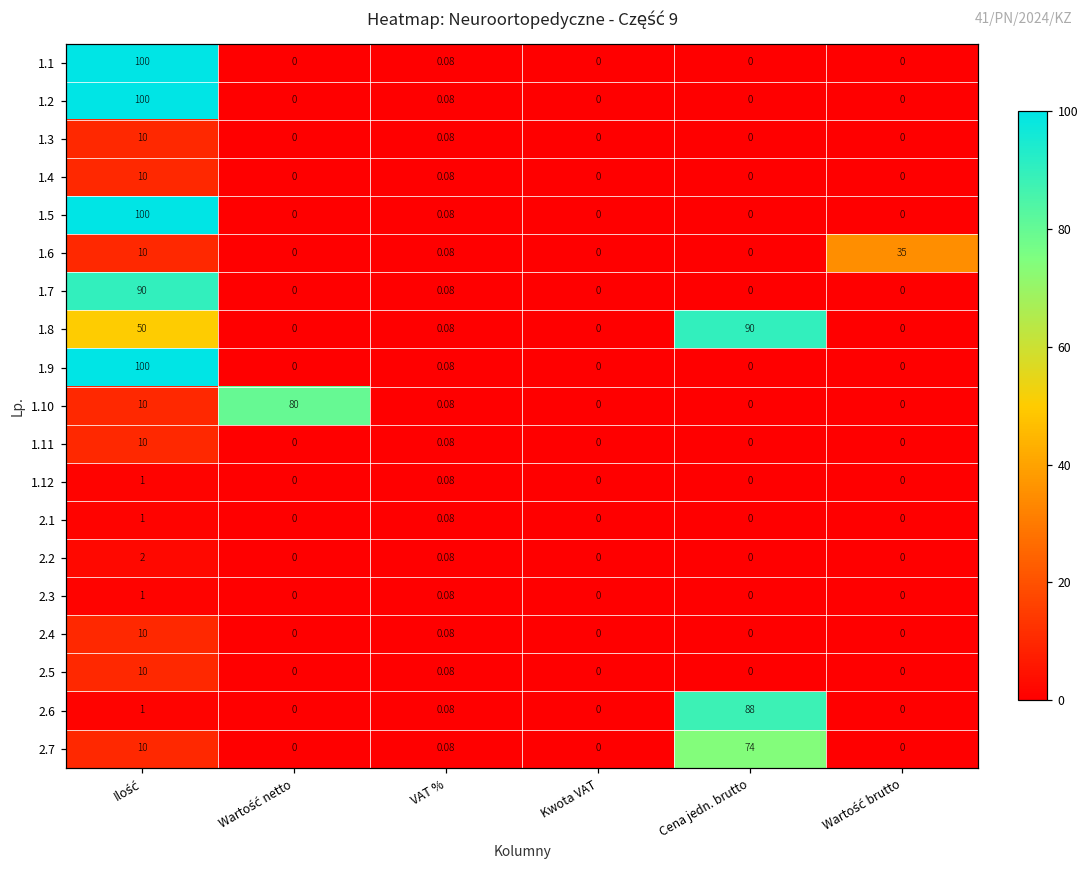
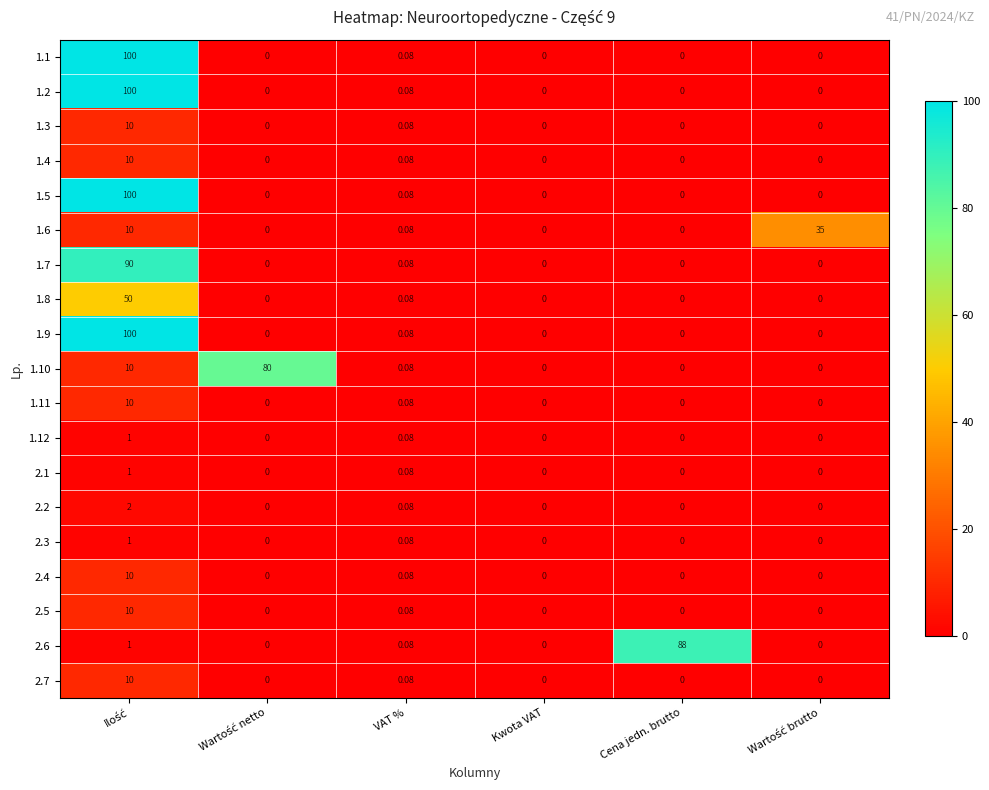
1.8, Cena jedn. brutto: 90 -> 0
2.7, Cena jedn. brutto: 74 -> 0
